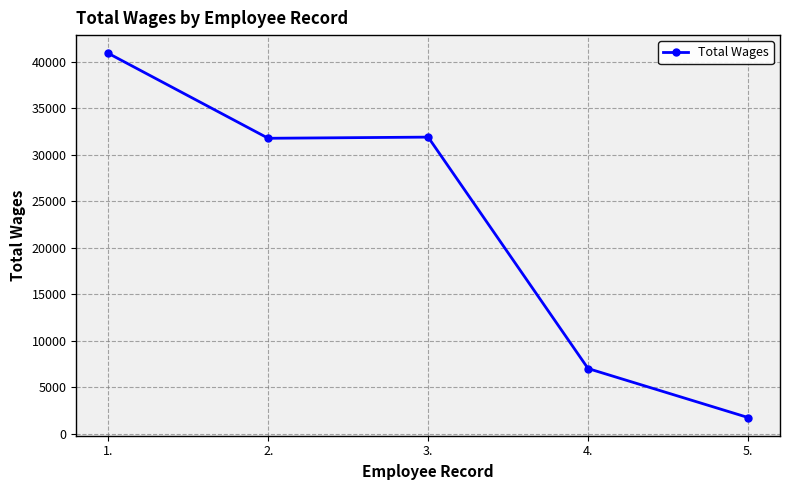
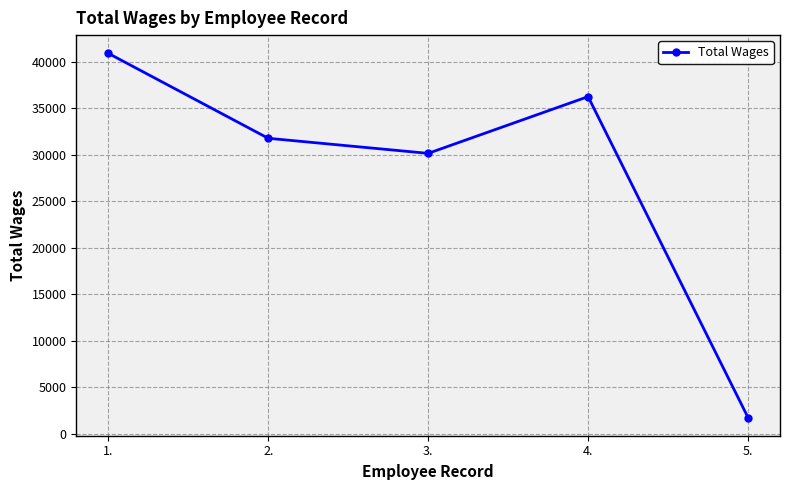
3.: 32000 -> 30000
4.: 7000 -> 36000
